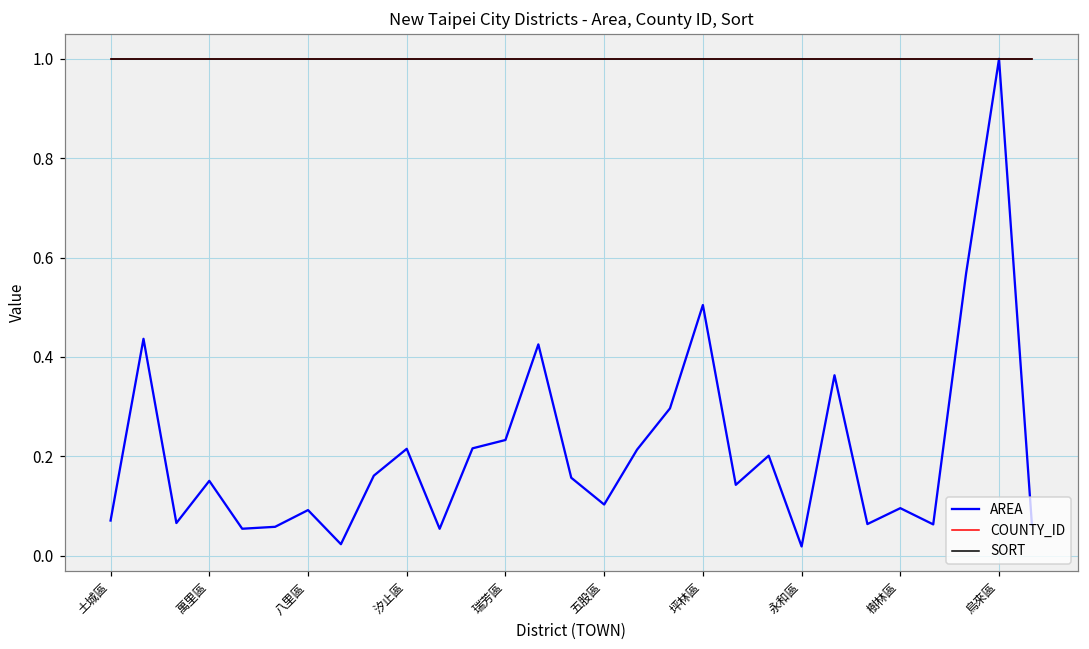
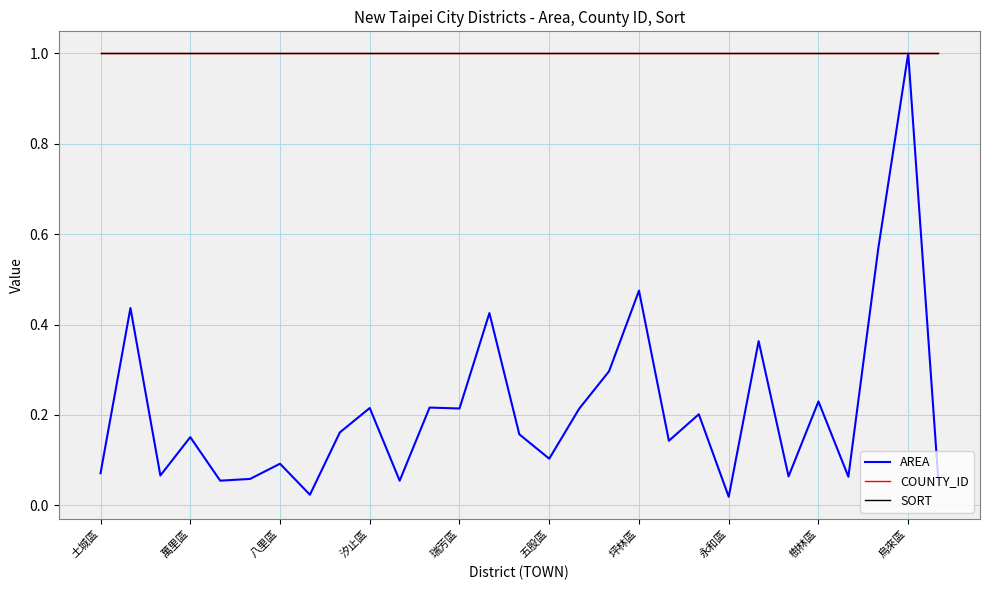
AREA, 瑞芳區: 0.23 -> 0.21
AREA, 坪林區: 0.50 -> 0.47
AREA, 樹林區: 0.10 -> 0.23
